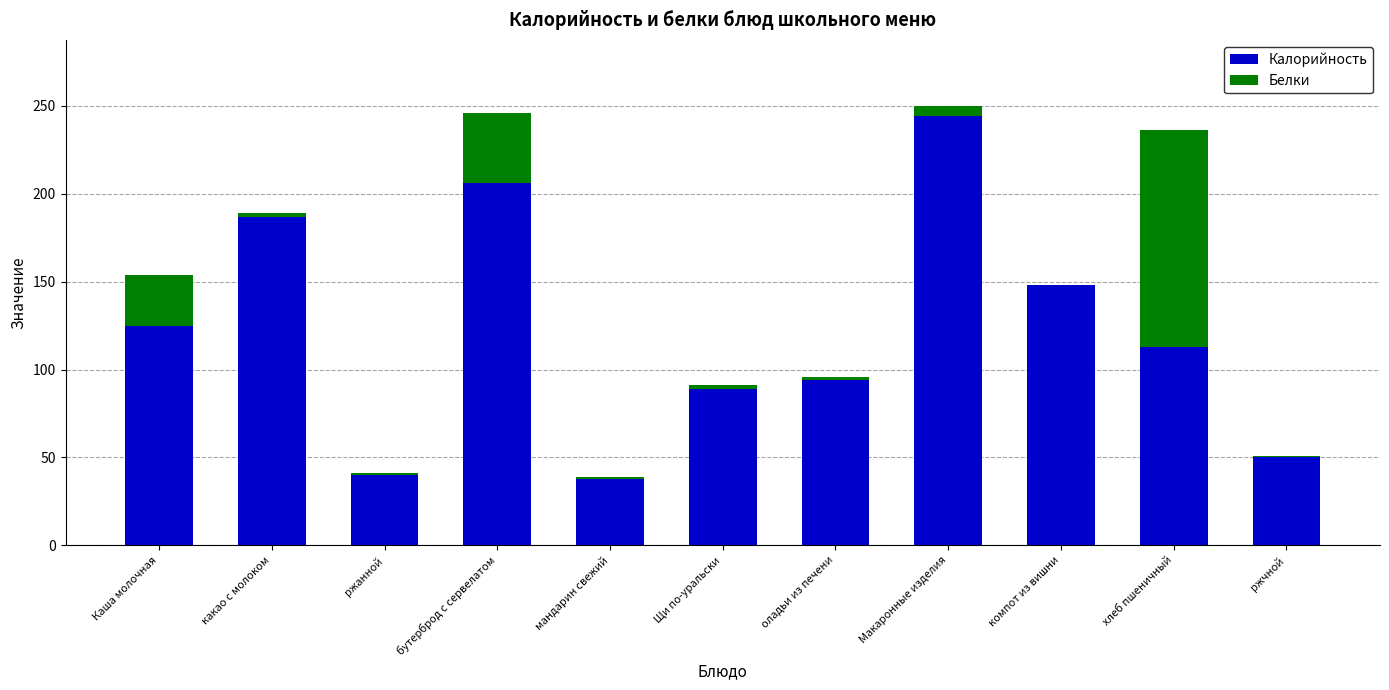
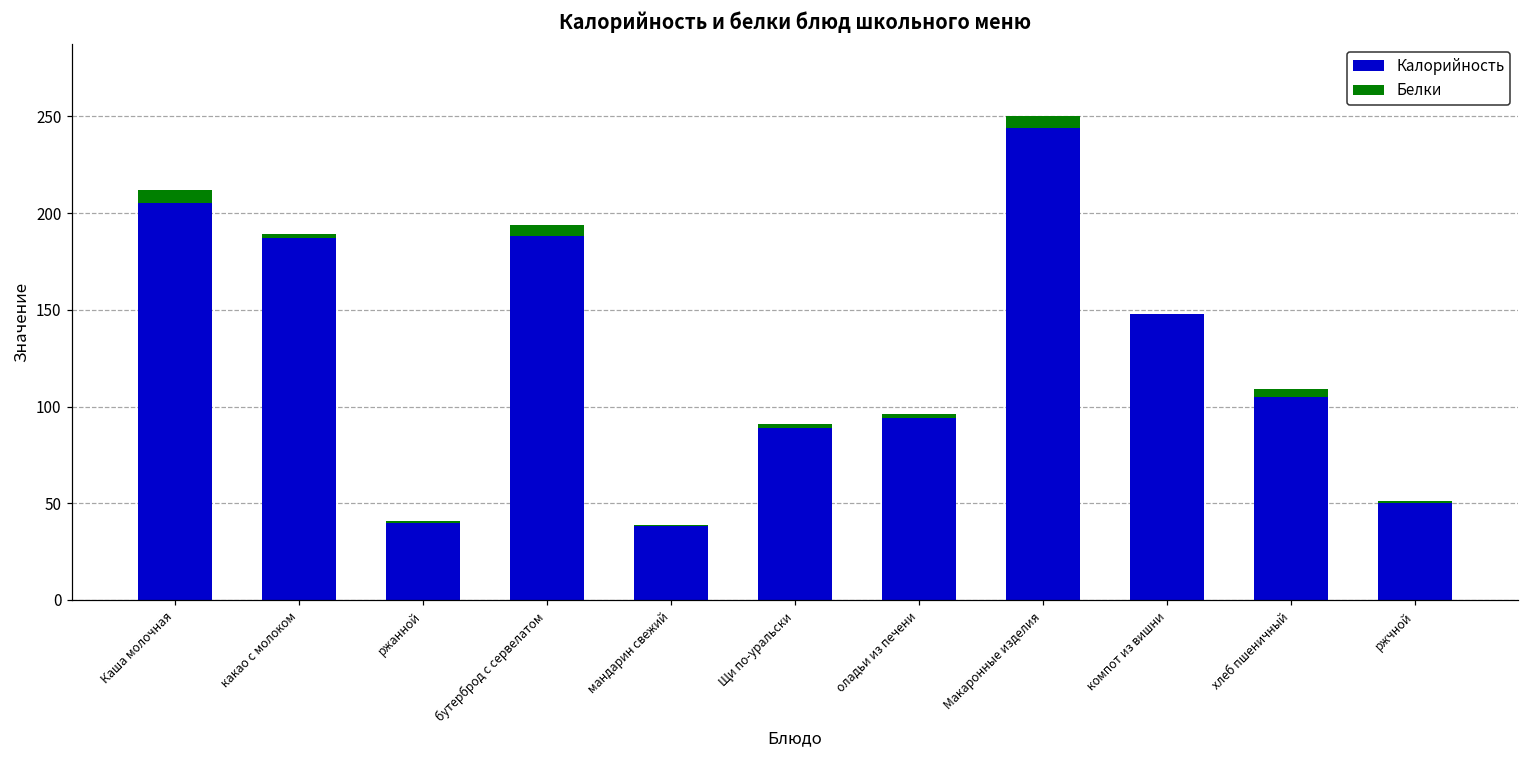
Калорийность, Каша молочная: 125 -> 205
Белки, Каша молочная: 29 -> 7
Калорийность, бутерброд с сервелатом: 206 -> 188
Белки, бутерброд с сервелатом: 40 -> 6
Калорийность, хлеб пшеничный: 113 -> 105
Белки, хлеб пшеничный: 123 -> 4
